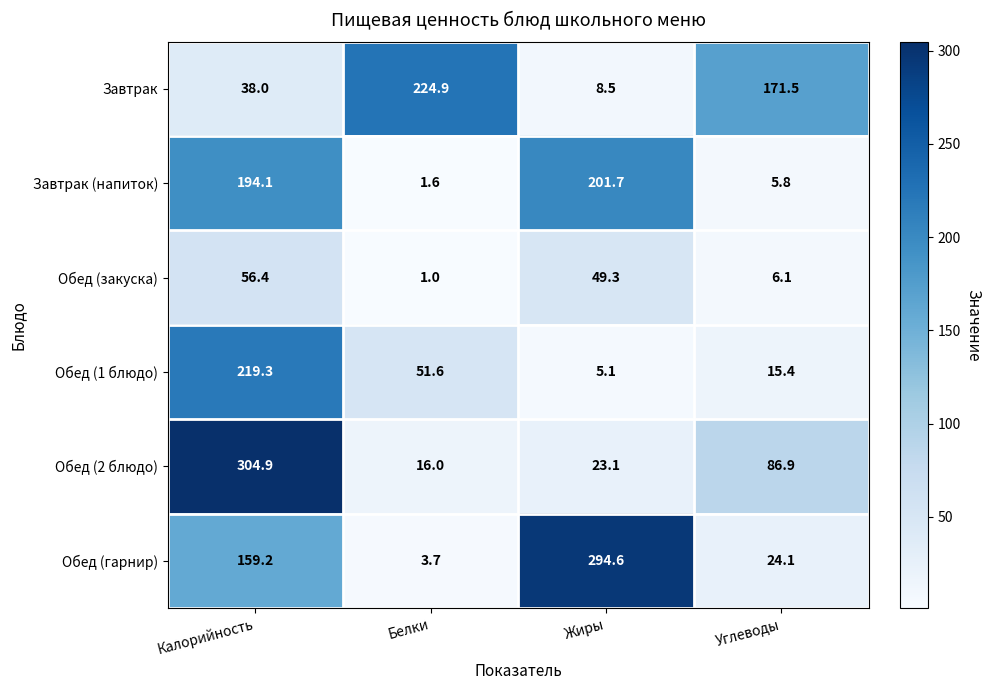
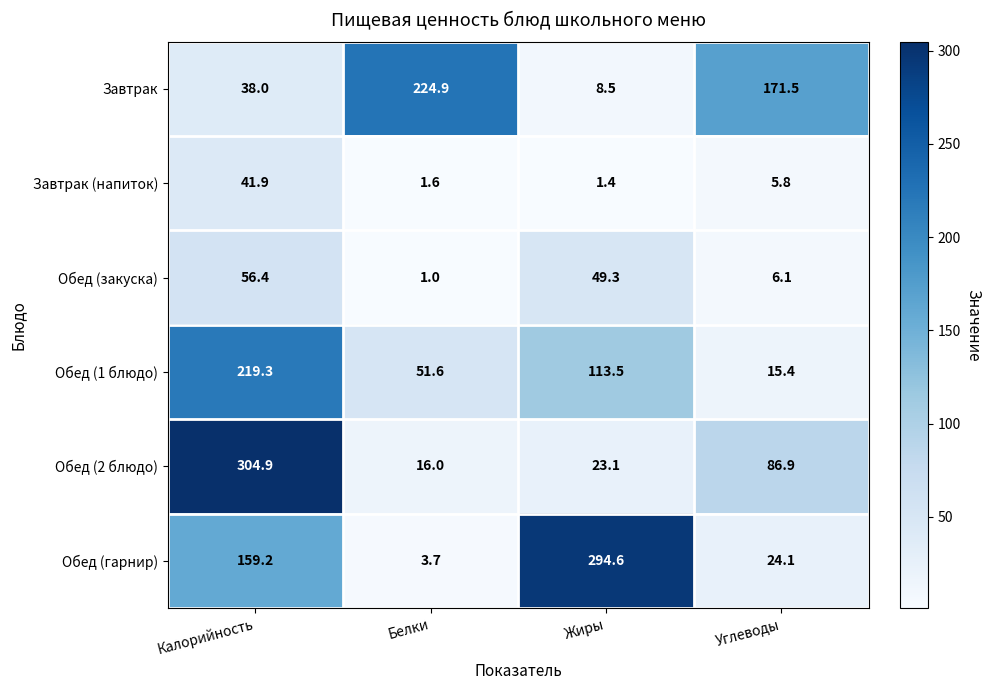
Завтрак (напиток), Калорийность: 194.1 -> 41.9
Завтрак (напиток), Жиры: 201.7 -> 1.4
Обед (1 блюдо), Жиры: 5.1 -> 113.5
